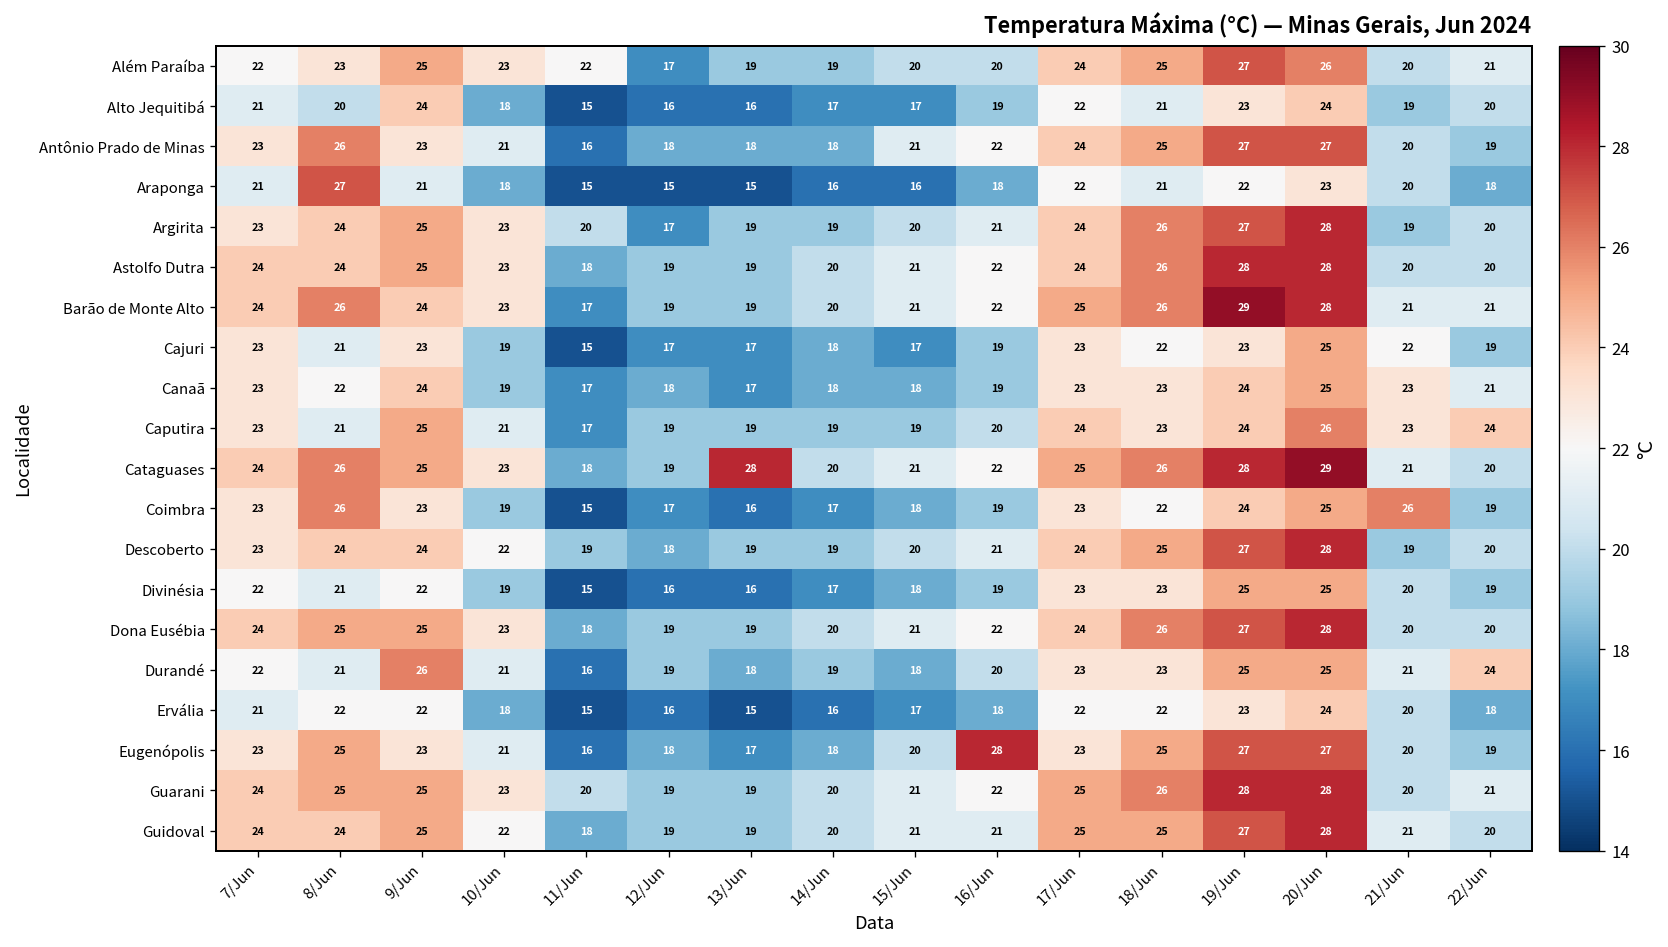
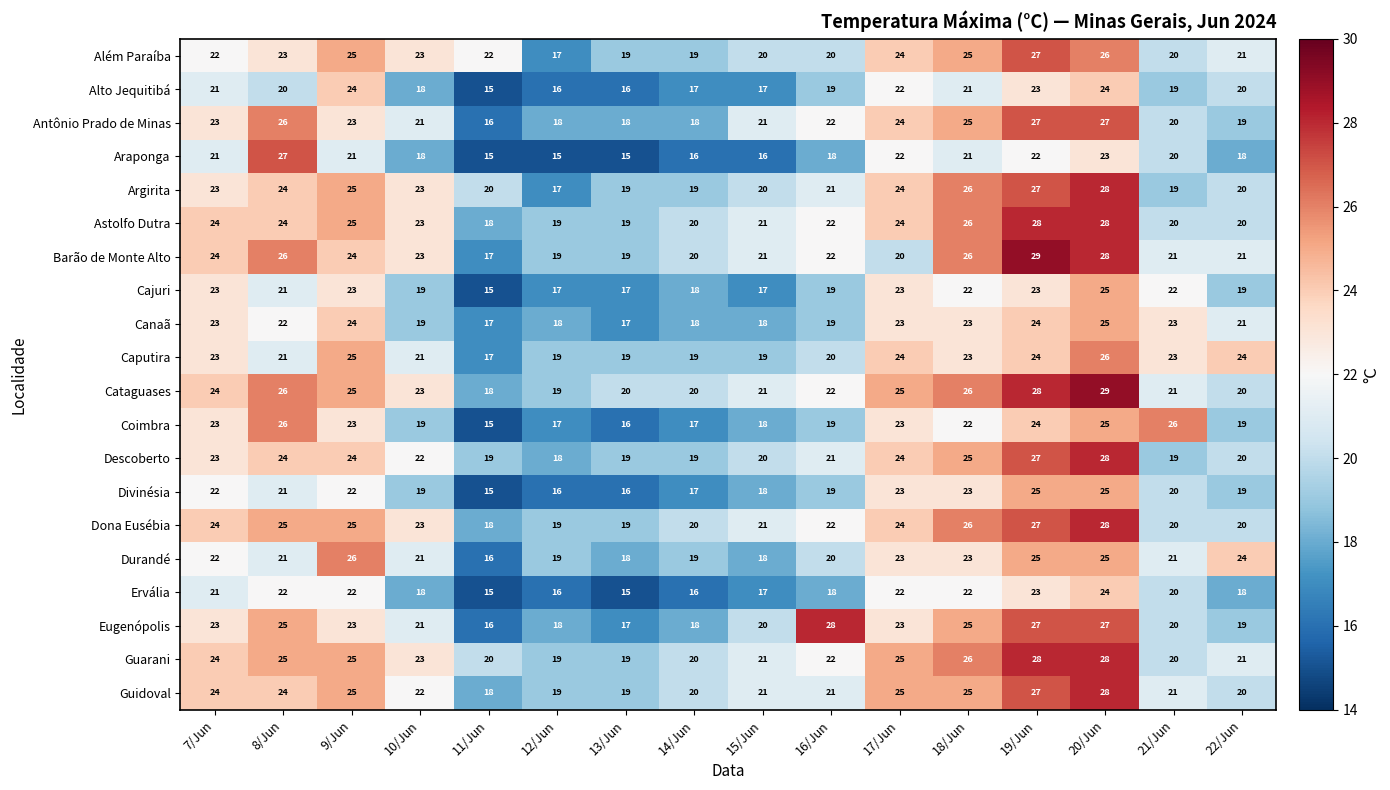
Barão de Monte Alto, 17/Jun: 25 -> 20
Cataguases, 13/Jun: 28 -> 20
